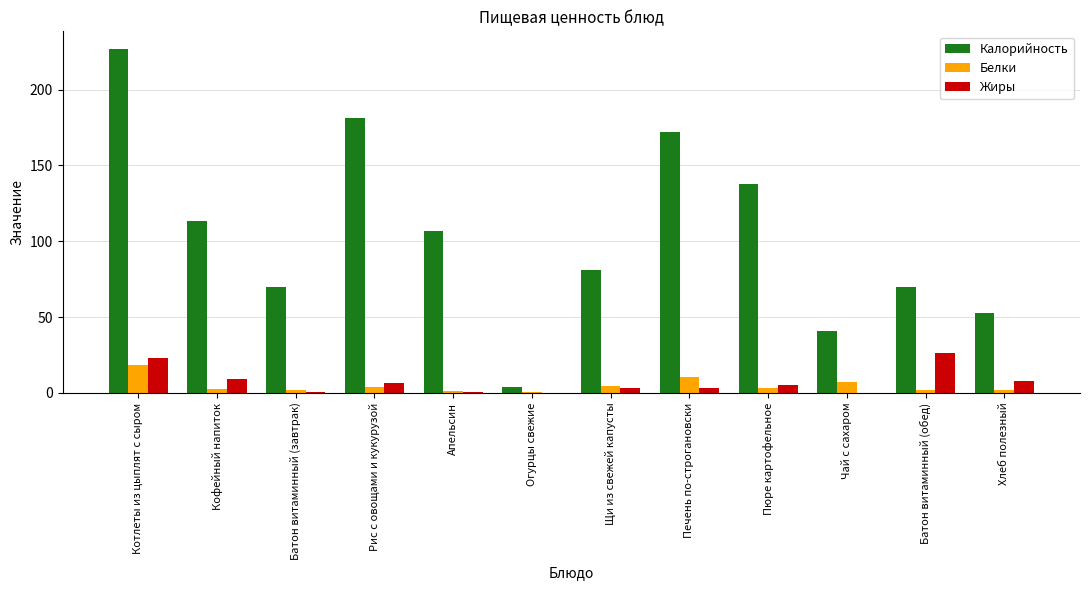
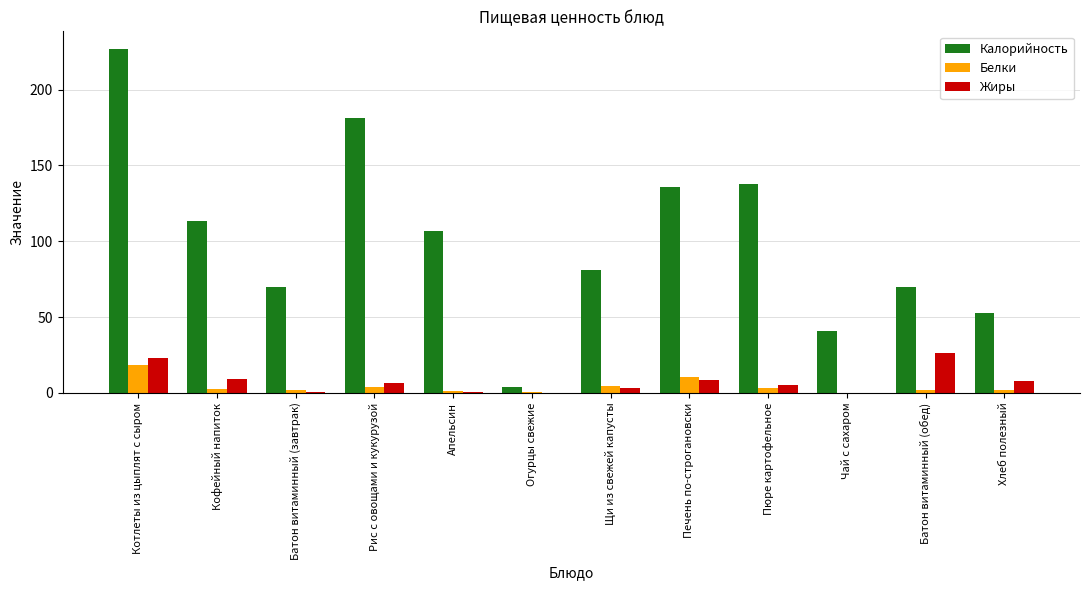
Калорийность, Печень по-строгановски: 172 -> 136
Жиры, Печень по-строгановски: 3 -> 9
Белки, Чай с сахаром: 7 -> 0
